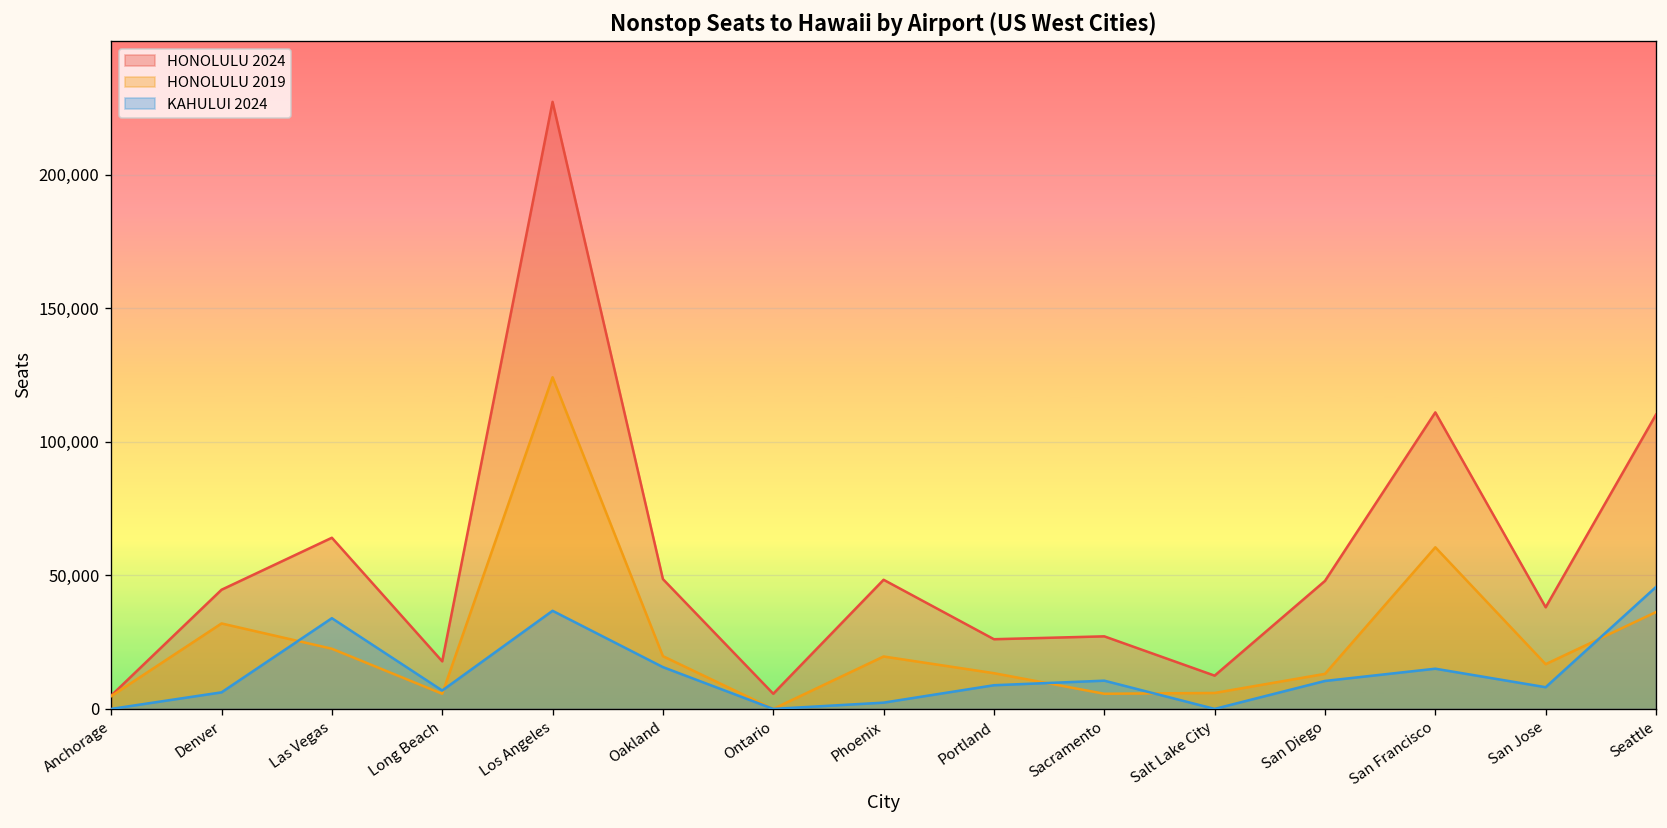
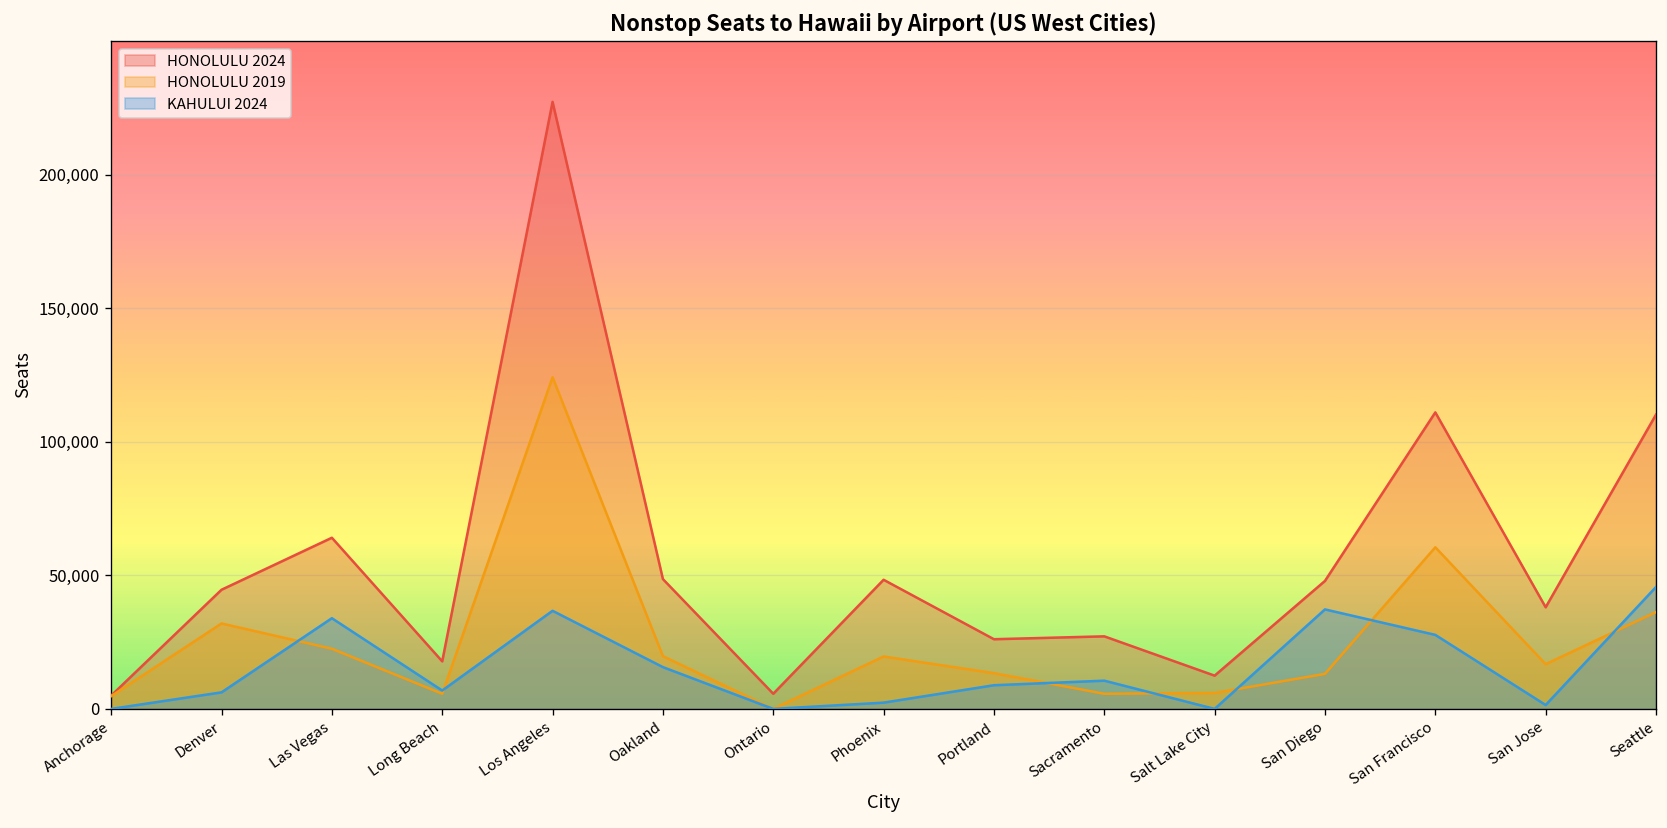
KAHULUI 2024, San Diego: 10,000 -> 37,000
KAHULUI 2024, San Francisco: 15,000 -> 28,000
KAHULUI 2024, San Jose: 8,000 -> 1,000
